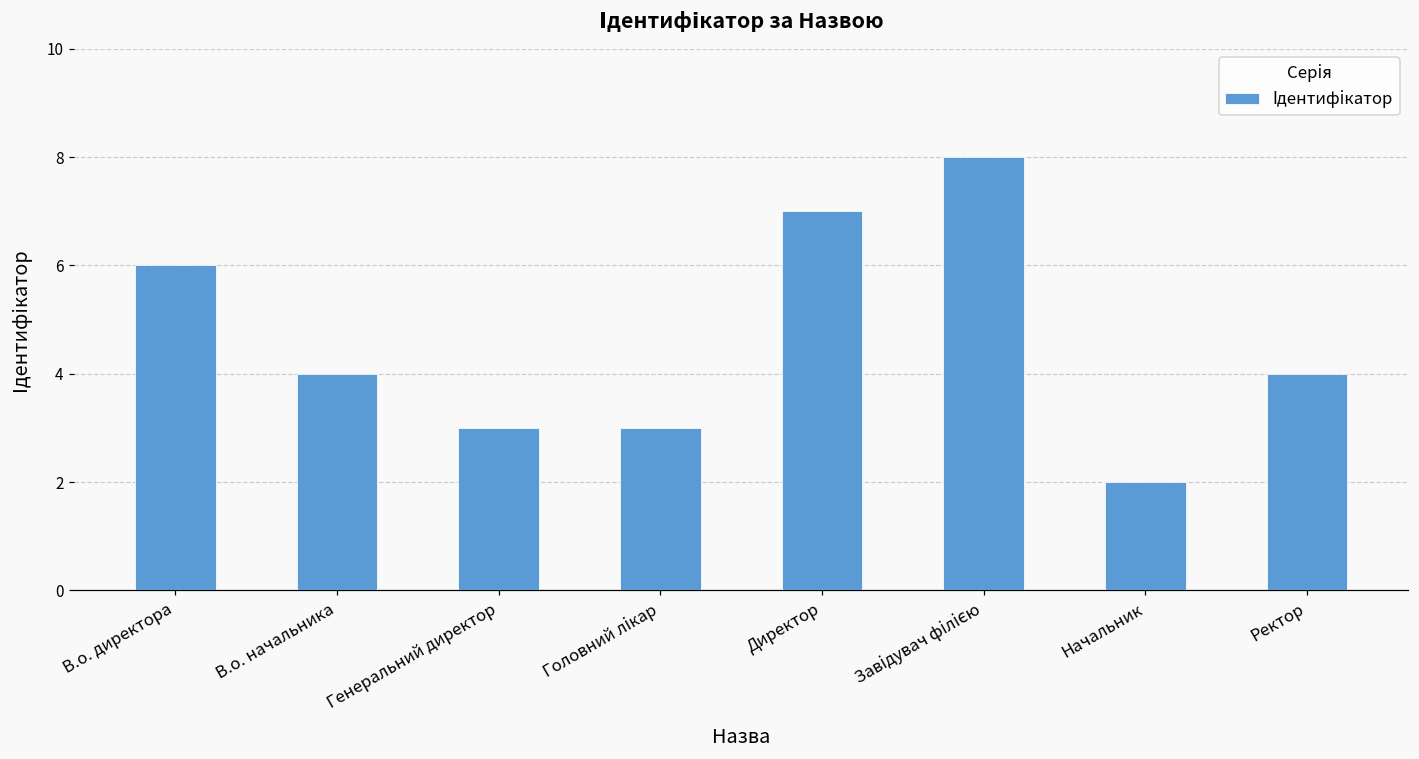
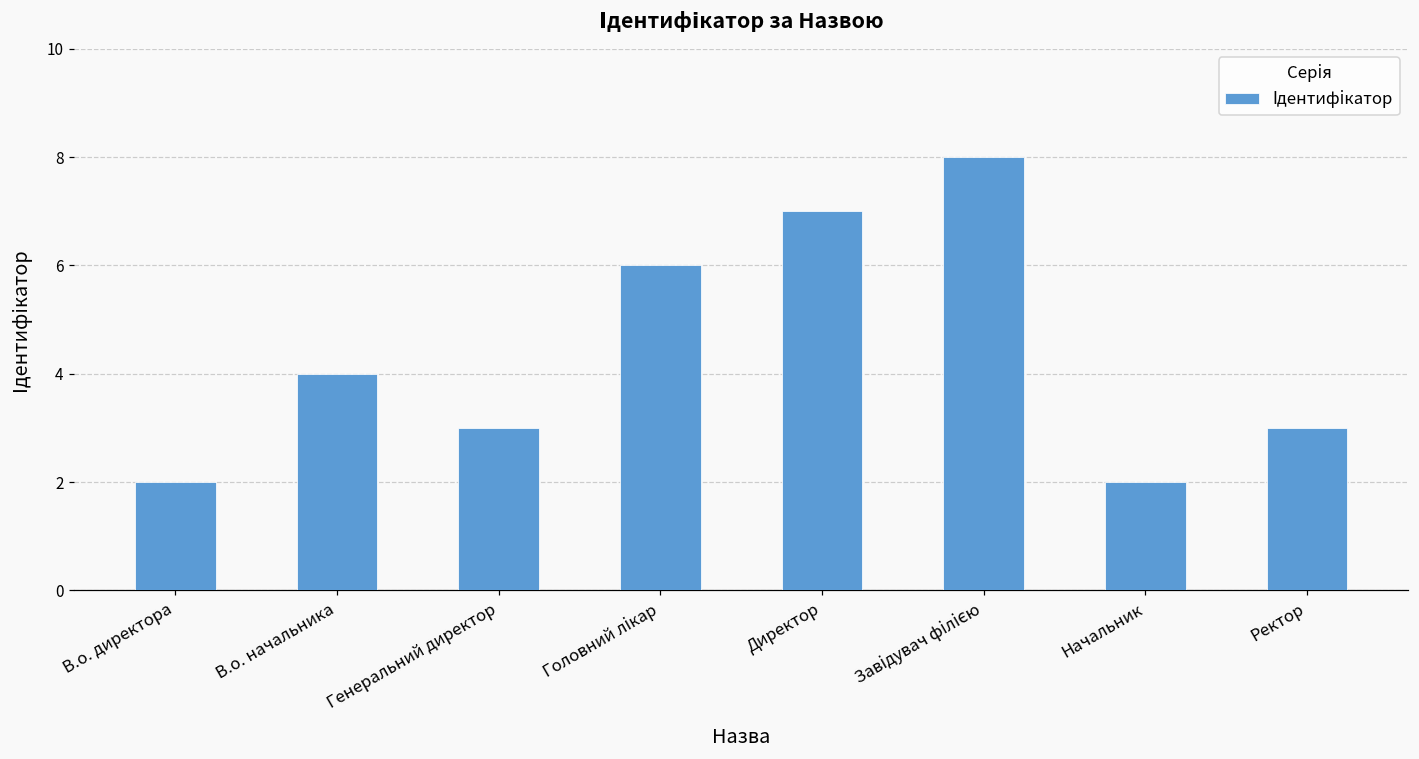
В.о. директора: 6 -> 2
Головний лікар: 3 -> 6
Ректор: 4 -> 3
